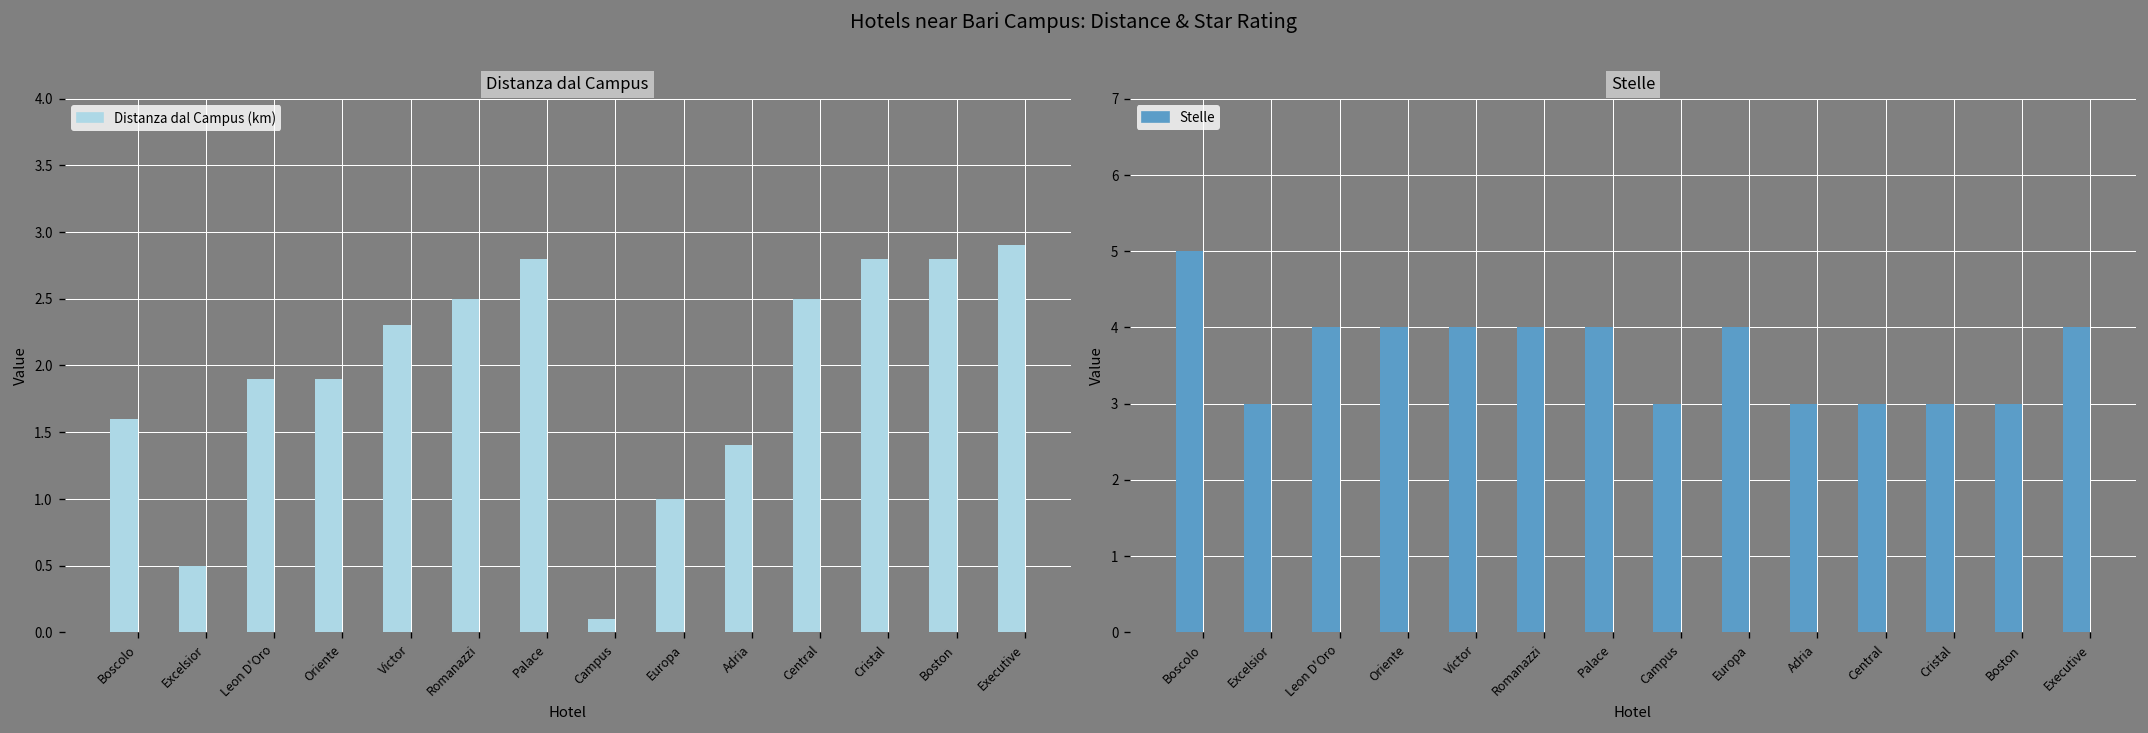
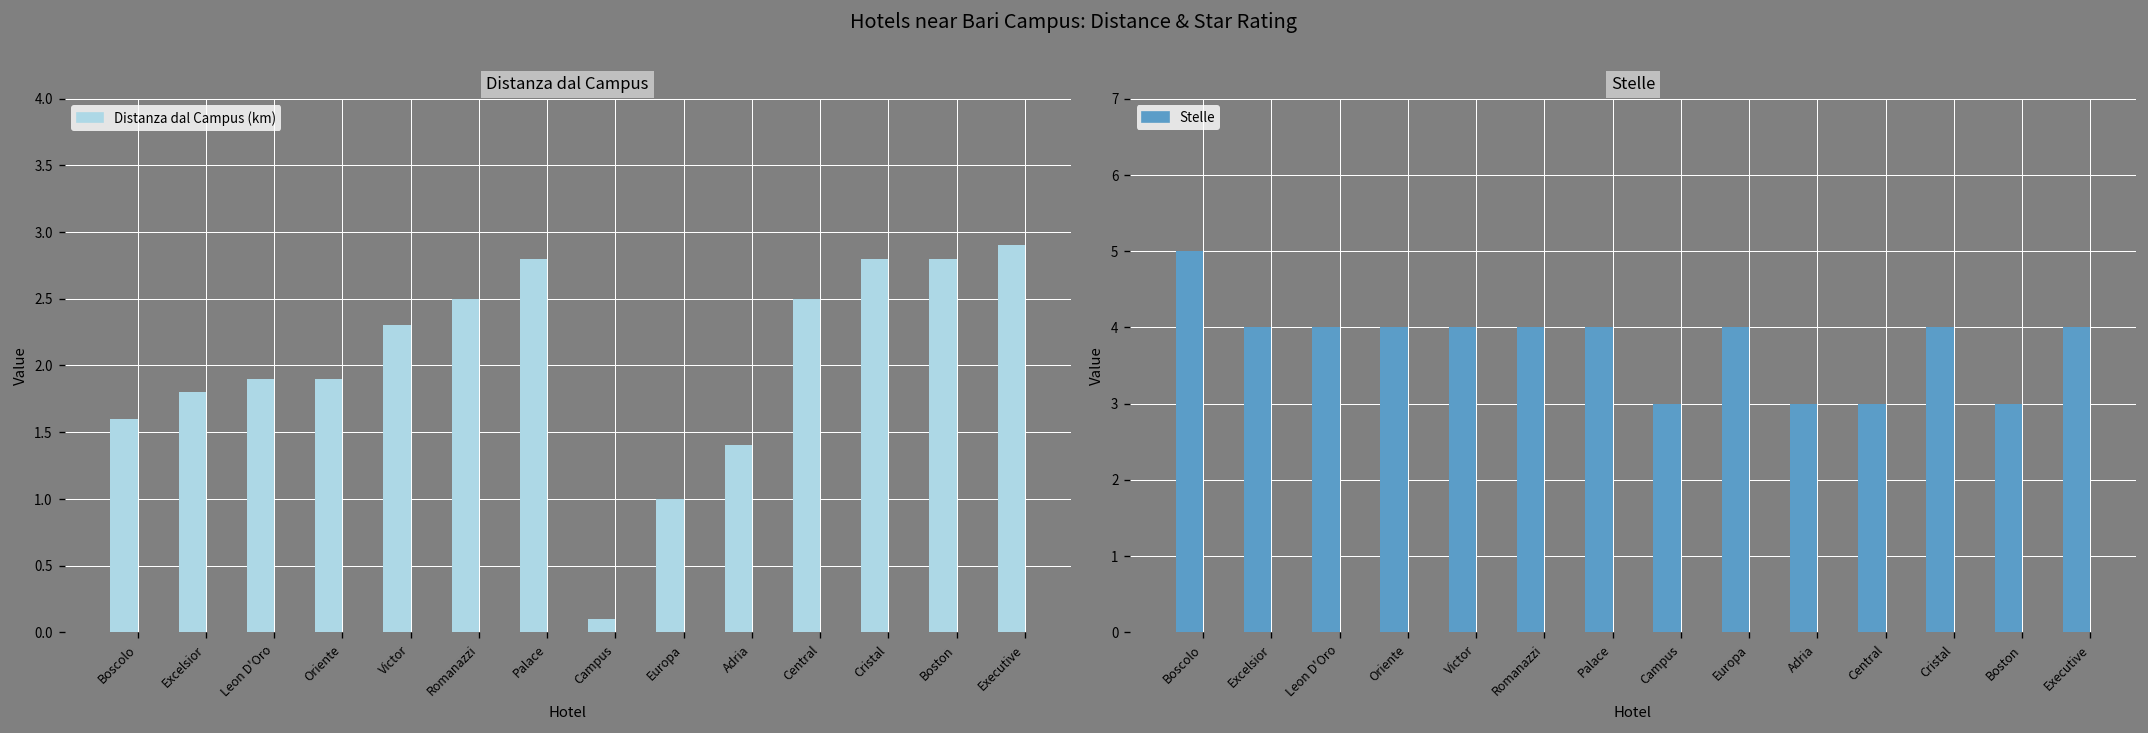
Distanza dal Campus, Excelsior: 0.5 -> 1.8
Stelle, Excelsior: 3 -> 4
Stelle, Cristal: 3 -> 4
